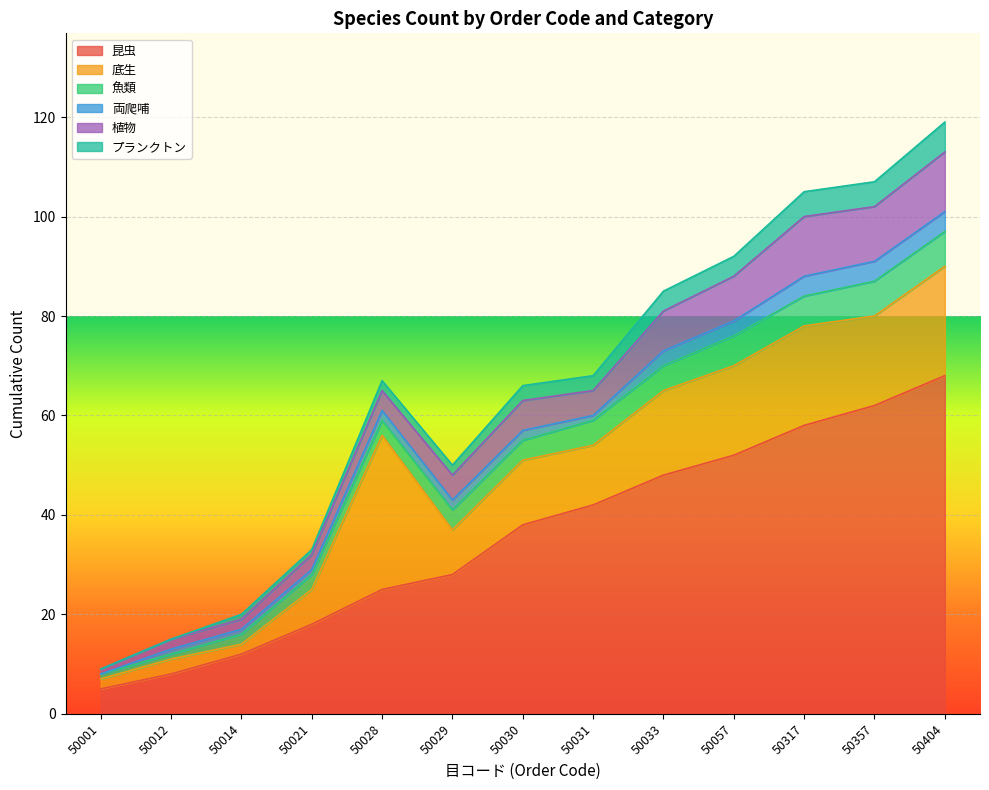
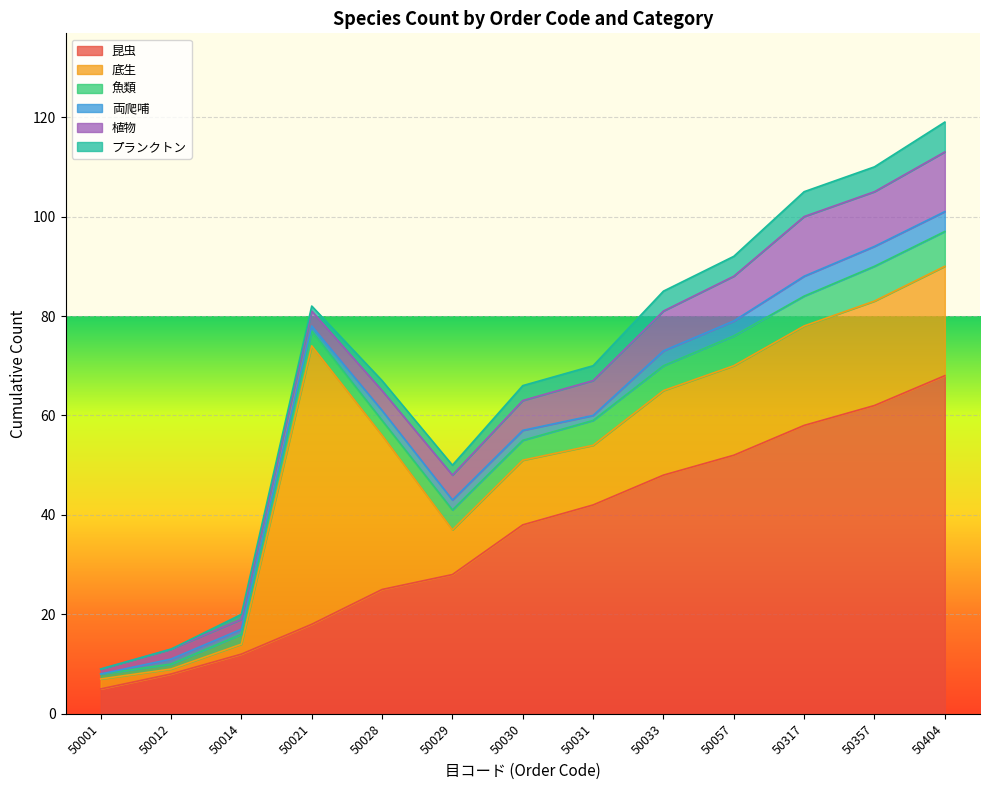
底生, 50012: 3 -> 1
底生, 50021: 7 -> 56
植物, 50031: 5 -> 7
底生, 50357: 18 -> 21
